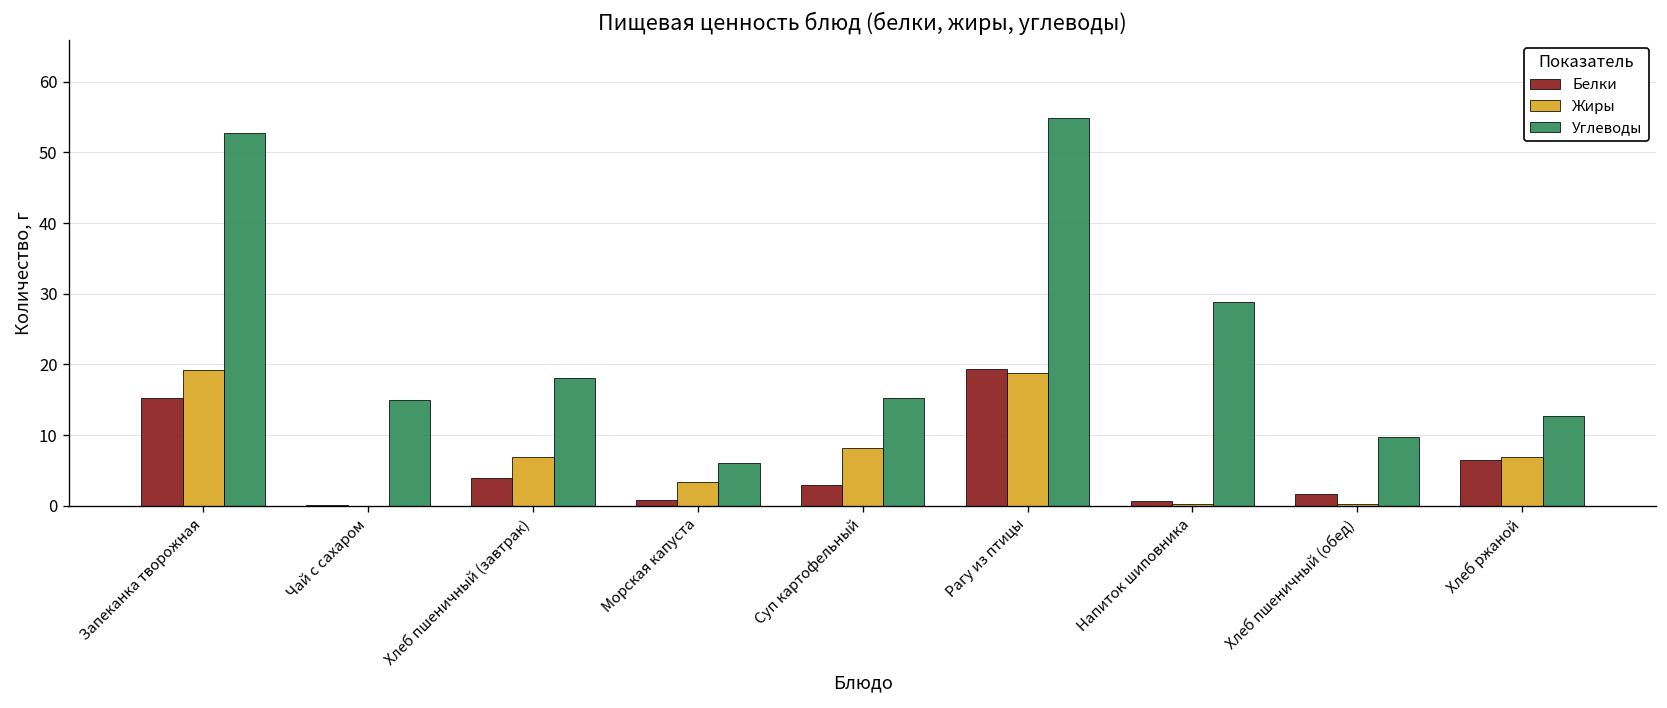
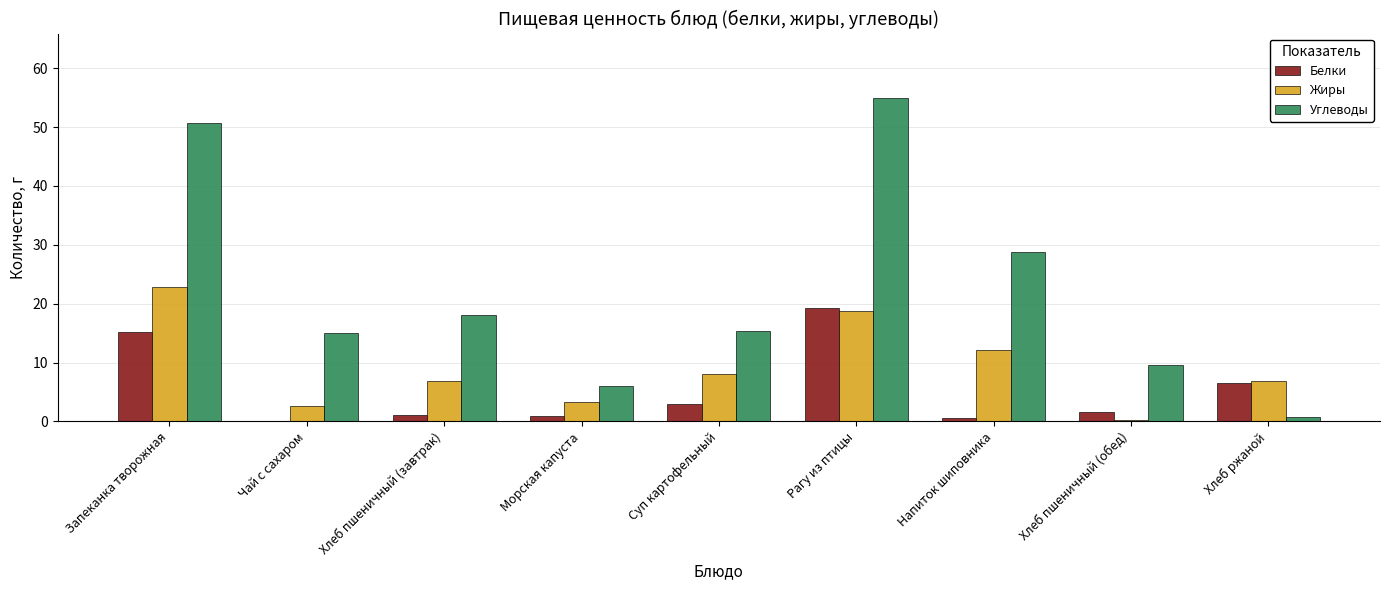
Жиры, Запеканка творожная: 19 -> 23
Углеводы, Запеканка творожная: 53 -> 51
Жиры, Чай с сахаром: 0 -> 3
Белки, Хлеб пшеничный (завтрак): 4 -> 1
Жиры, Напиток шиповника: 0 -> 12
Углеводы, Хлеб ржаной: 13 -> 1
